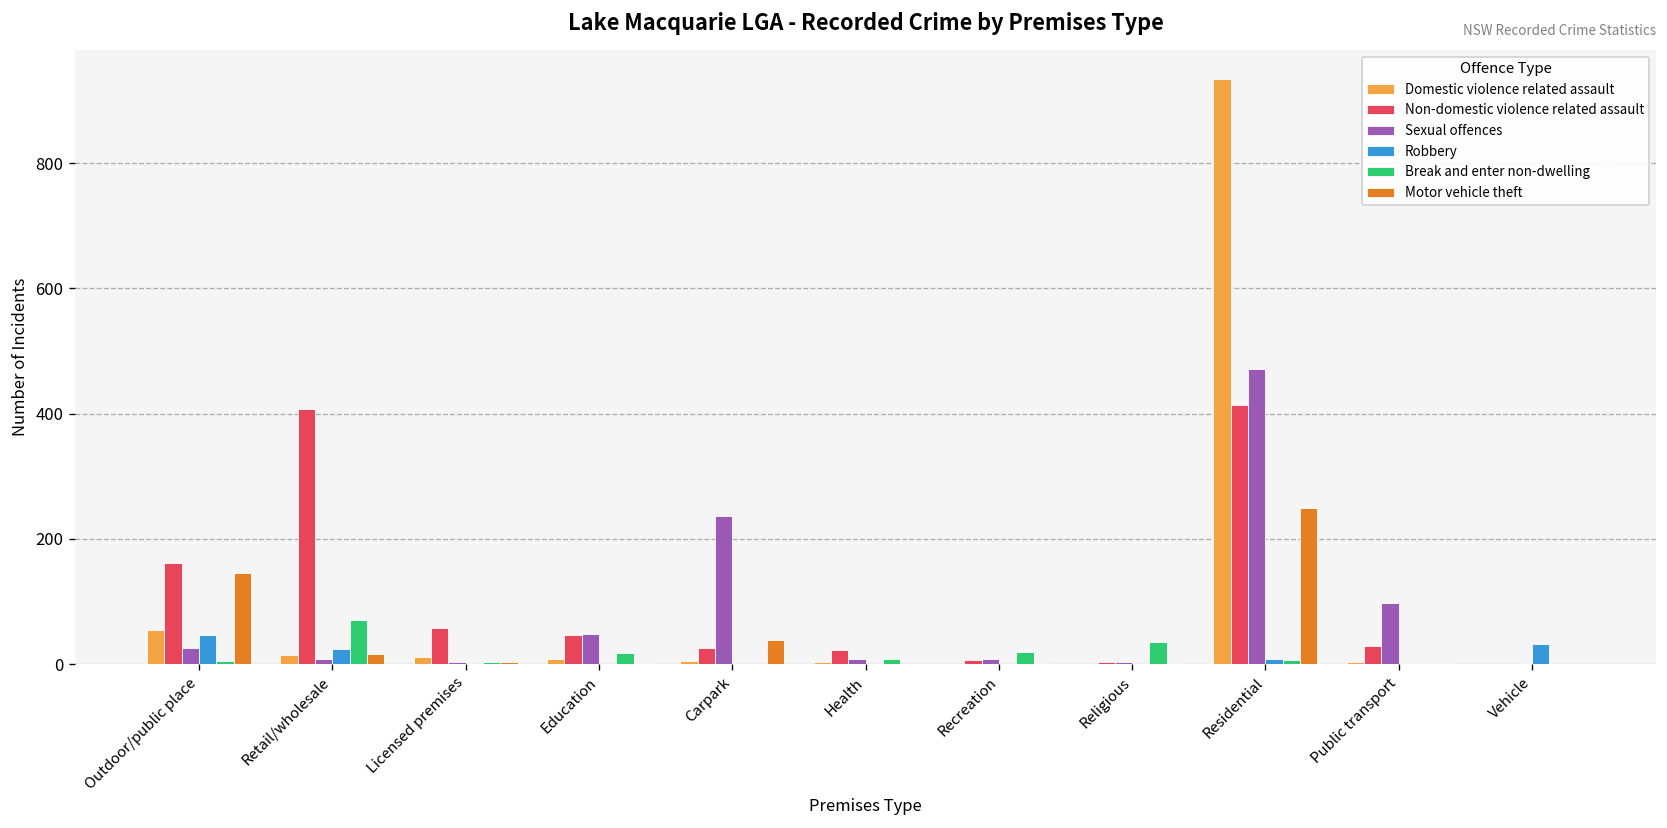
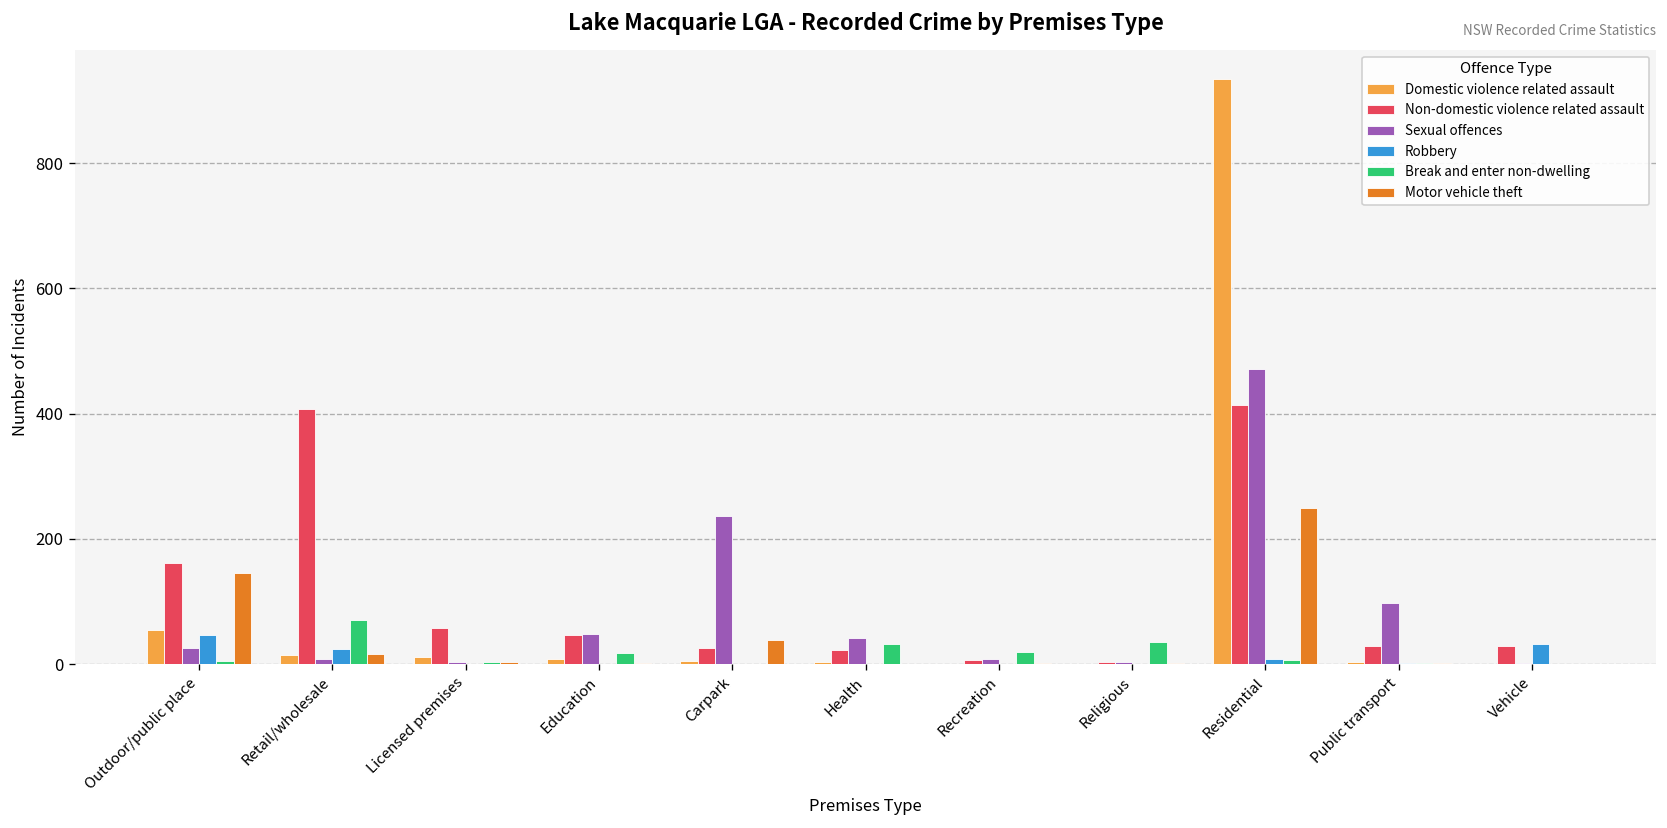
Sexual offences, Health: 10 -> 40
Break and enter non-dwelling, Health: 10 -> 30
Non-domestic violence related assault, Vehicle: 0 -> 30
